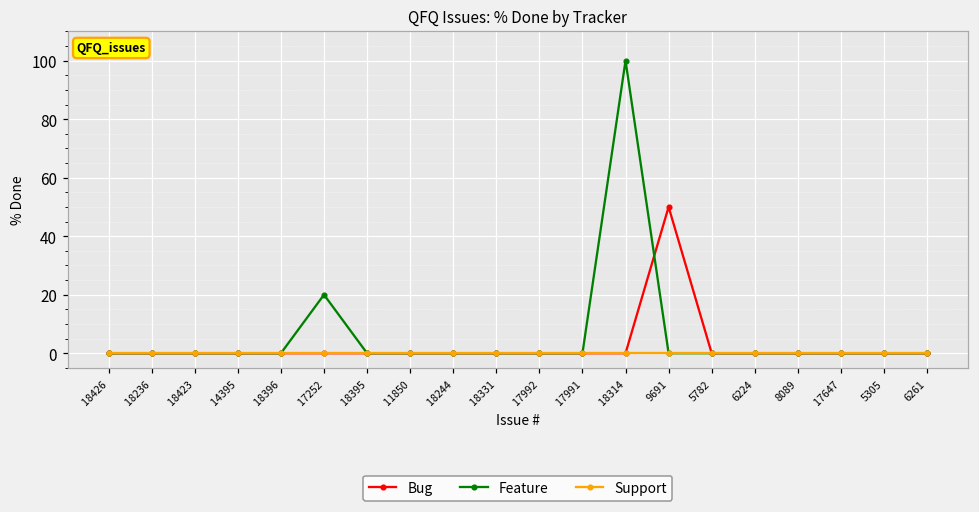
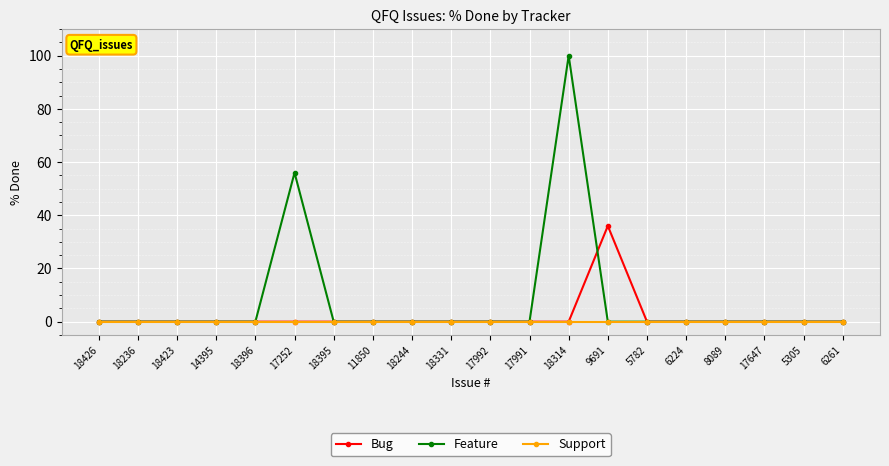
Feature, 17252: 20 -> 56
Bug, 9691: 50 -> 36
